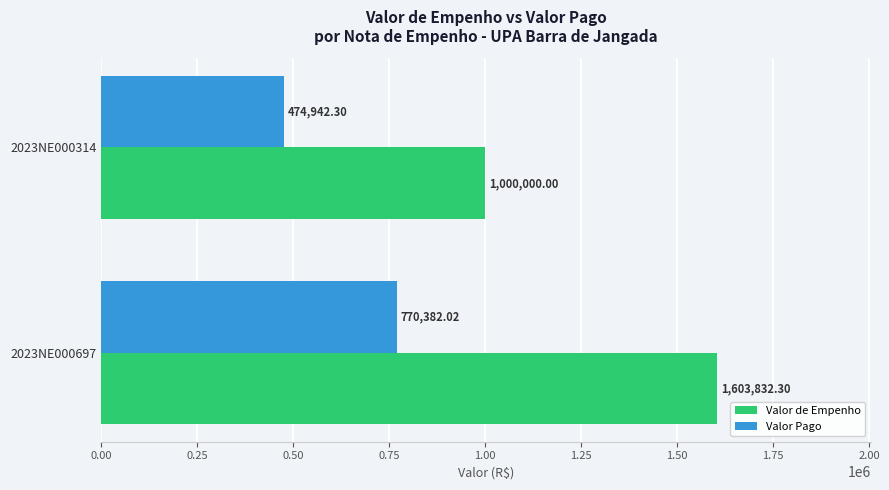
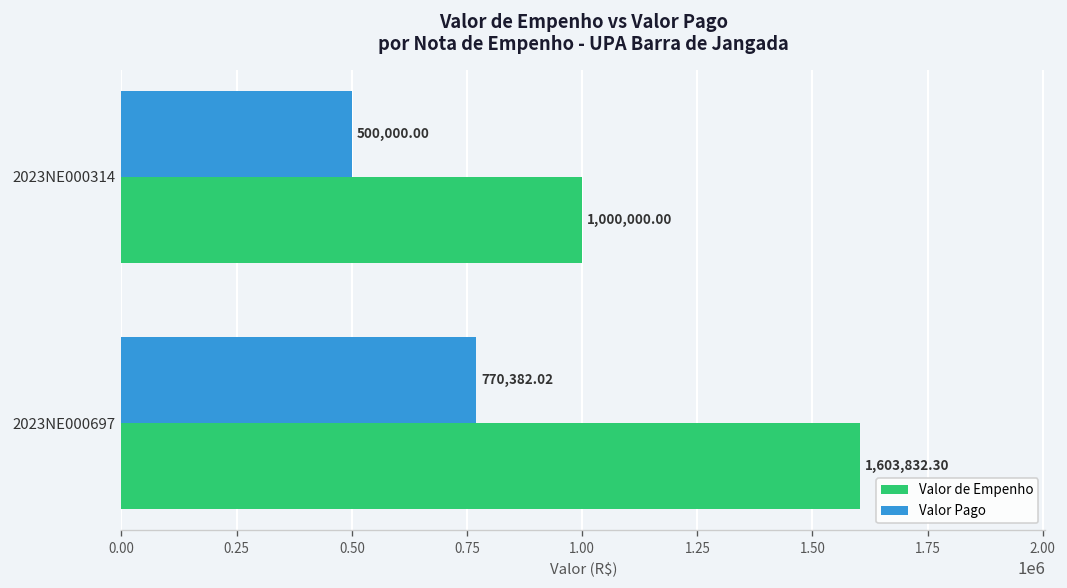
Valor Pago, 2023NE000314: 474,942.30 -> 500,000.00
